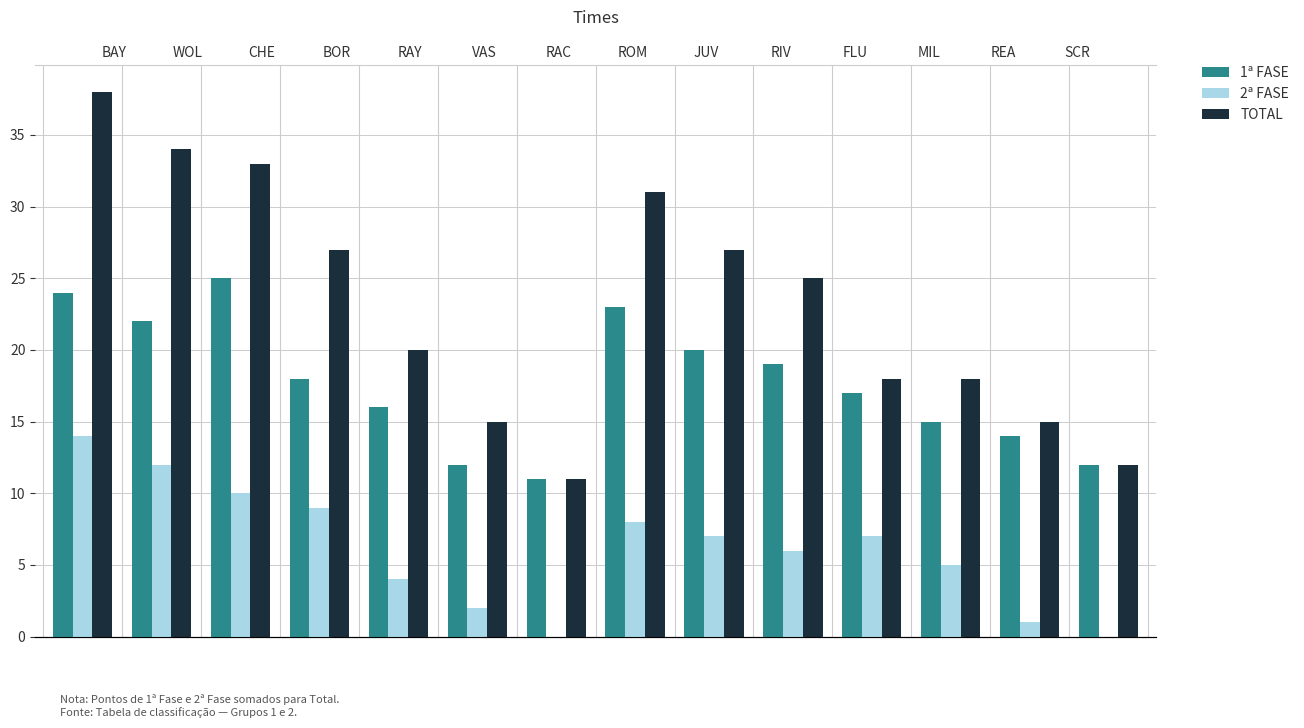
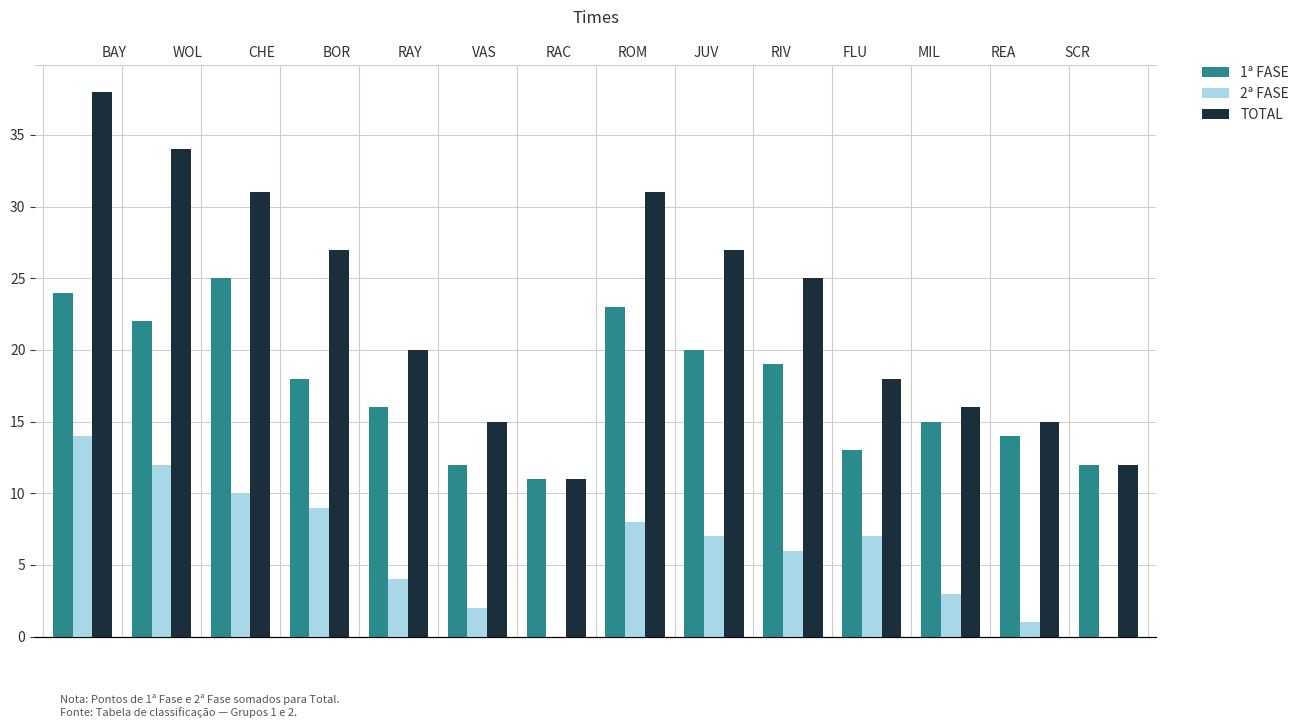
TOTAL, CHE: 33 -> 31
1ª FASE, FLU: 17 -> 13
2ª FASE, MIL: 5 -> 3
TOTAL, MIL: 18 -> 16
